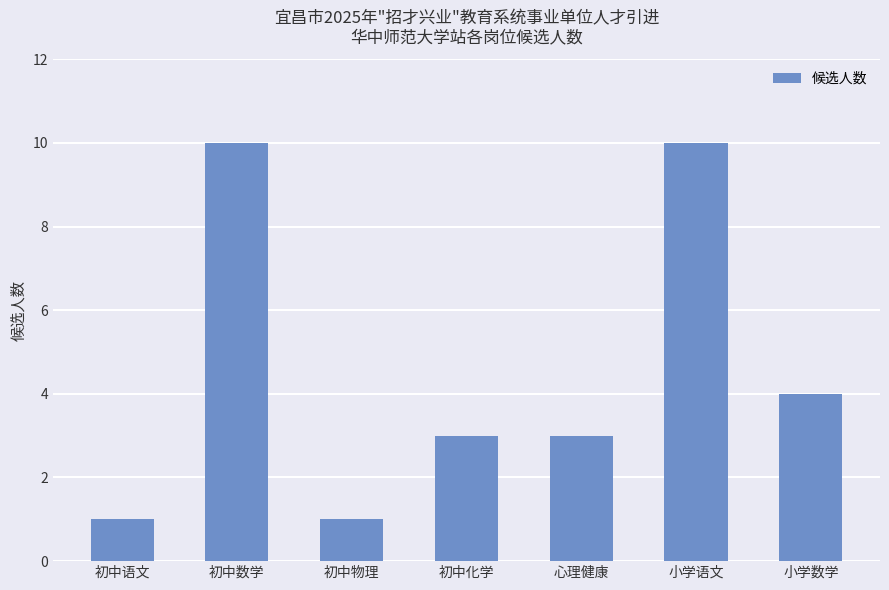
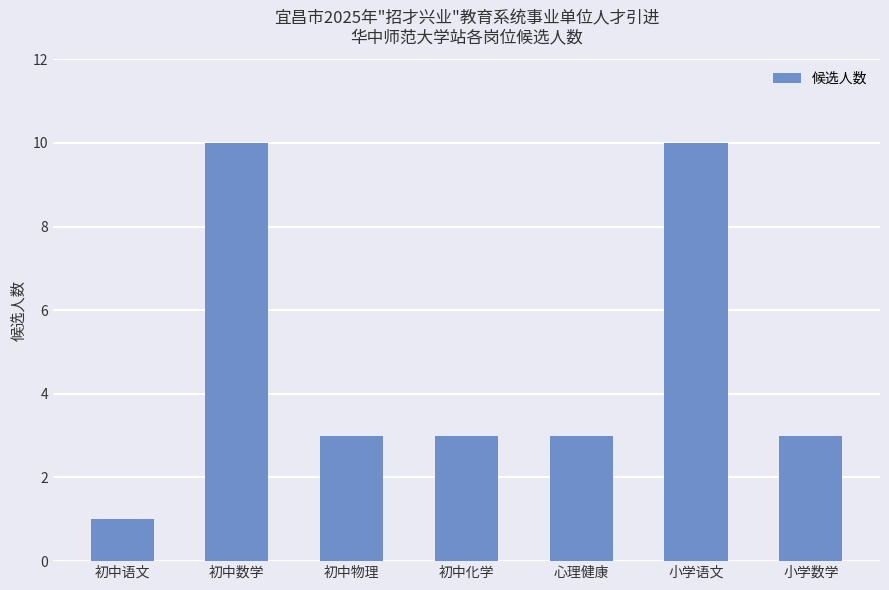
初中物理: 1 -> 3
小学数学: 4 -> 3
